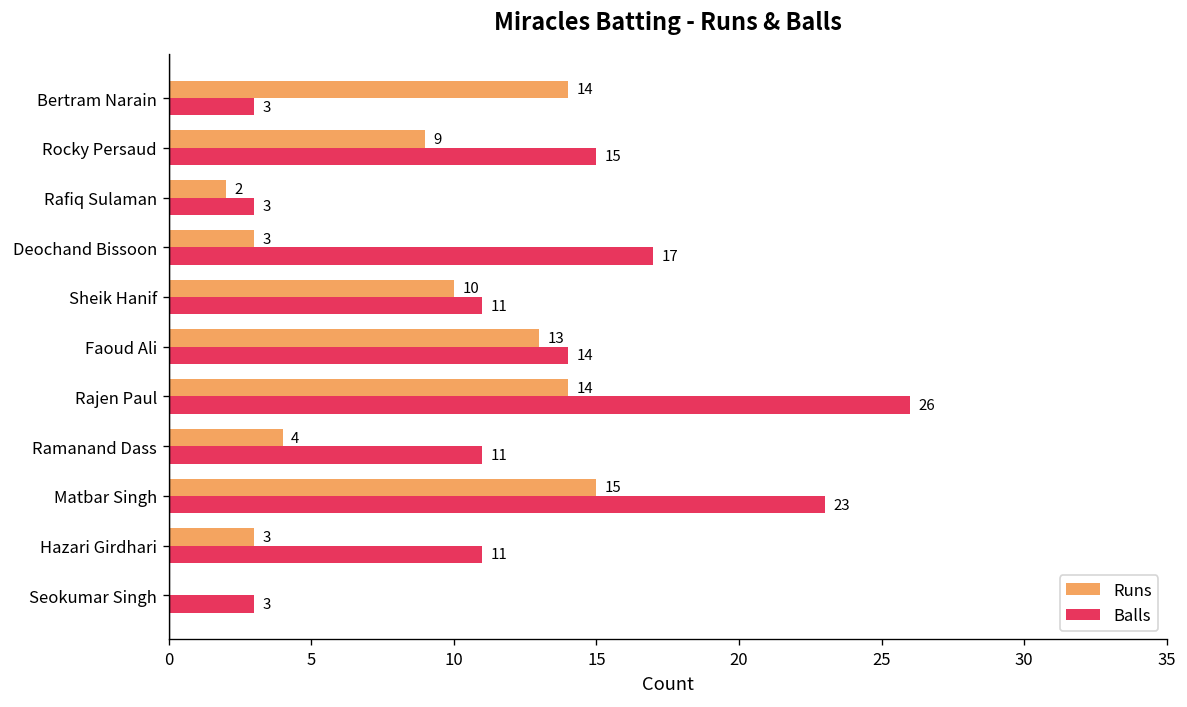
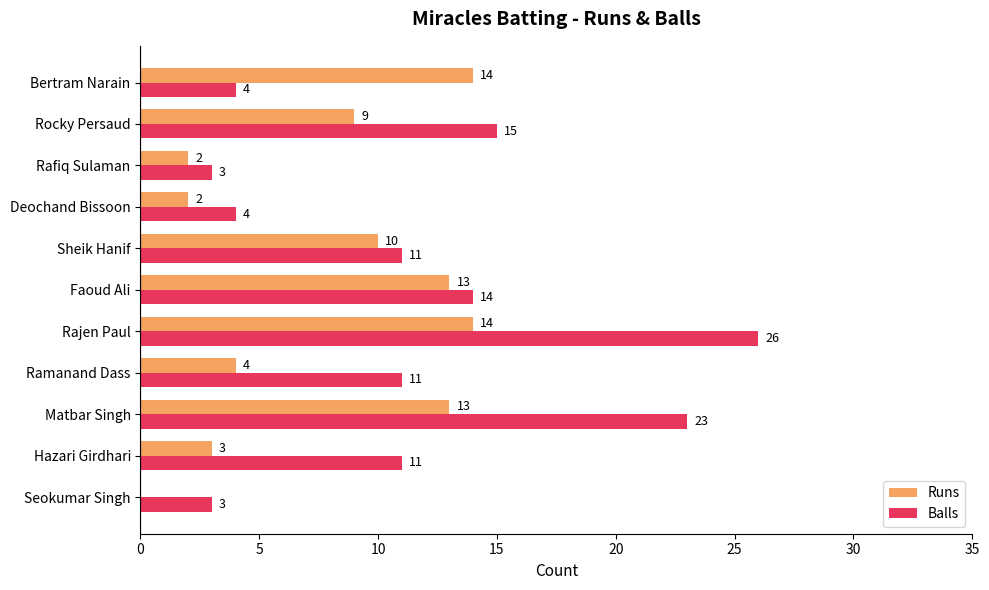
Balls, Bertram Narain: 3 -> 4
Runs, Deochand Bissoon: 3 -> 2
Balls, Deochand Bissoon: 17 -> 4
Runs, Matbar Singh: 15 -> 13
